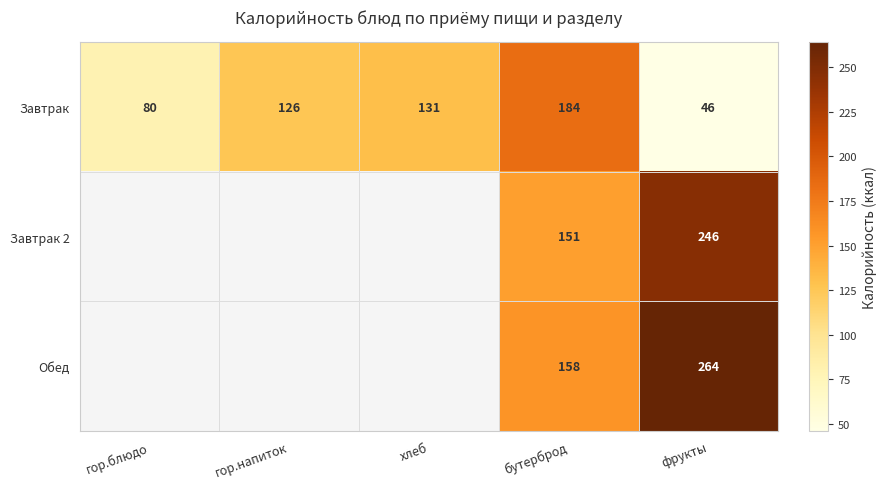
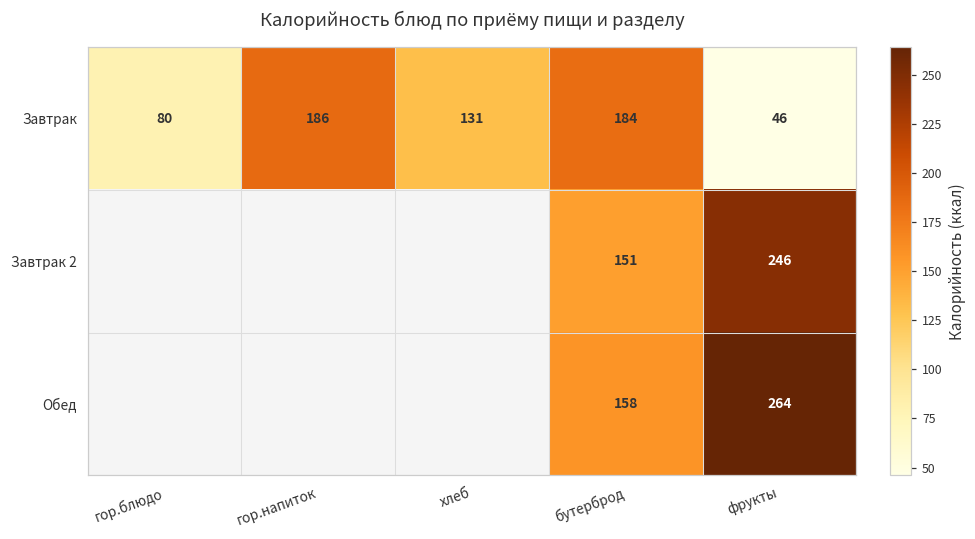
Завтрак, гор.напиток: 126 -> 186
